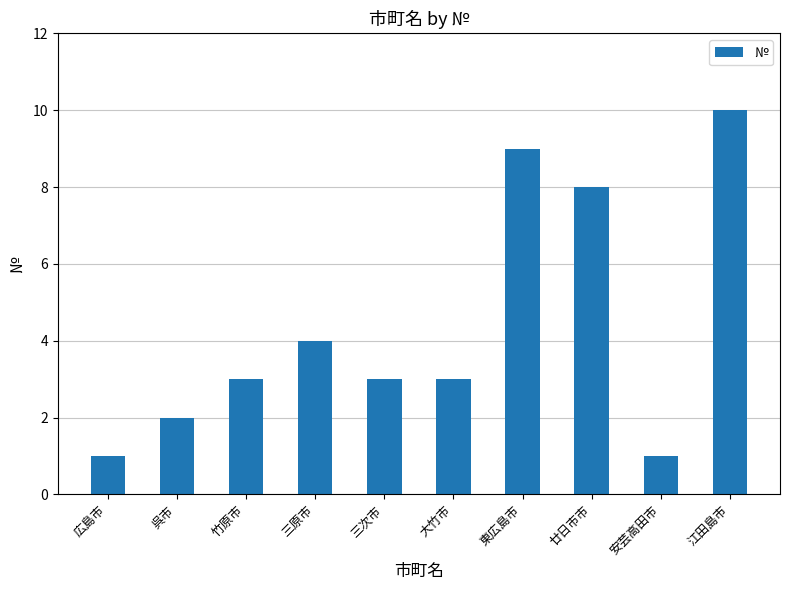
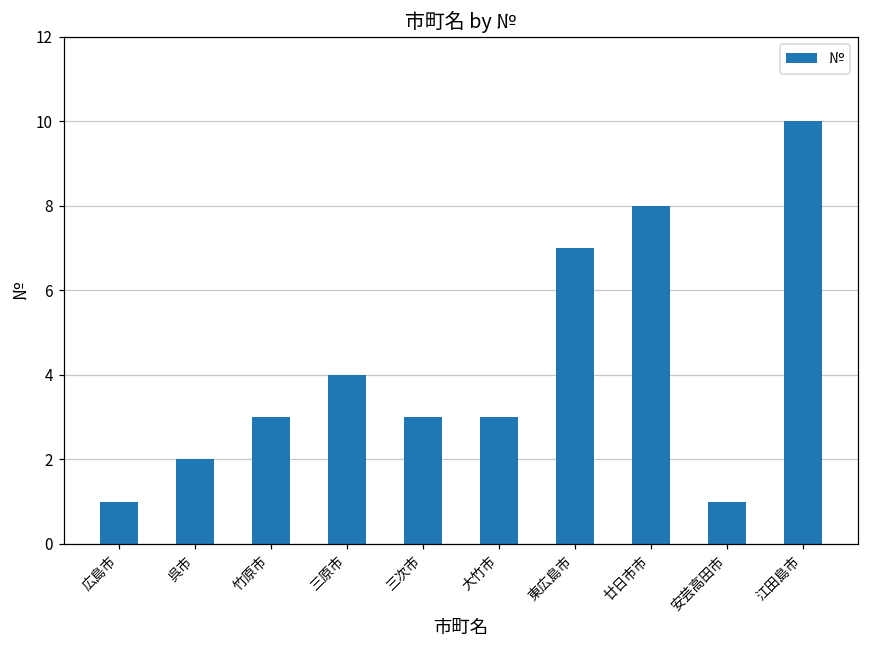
東広島市: 9 -> 7
